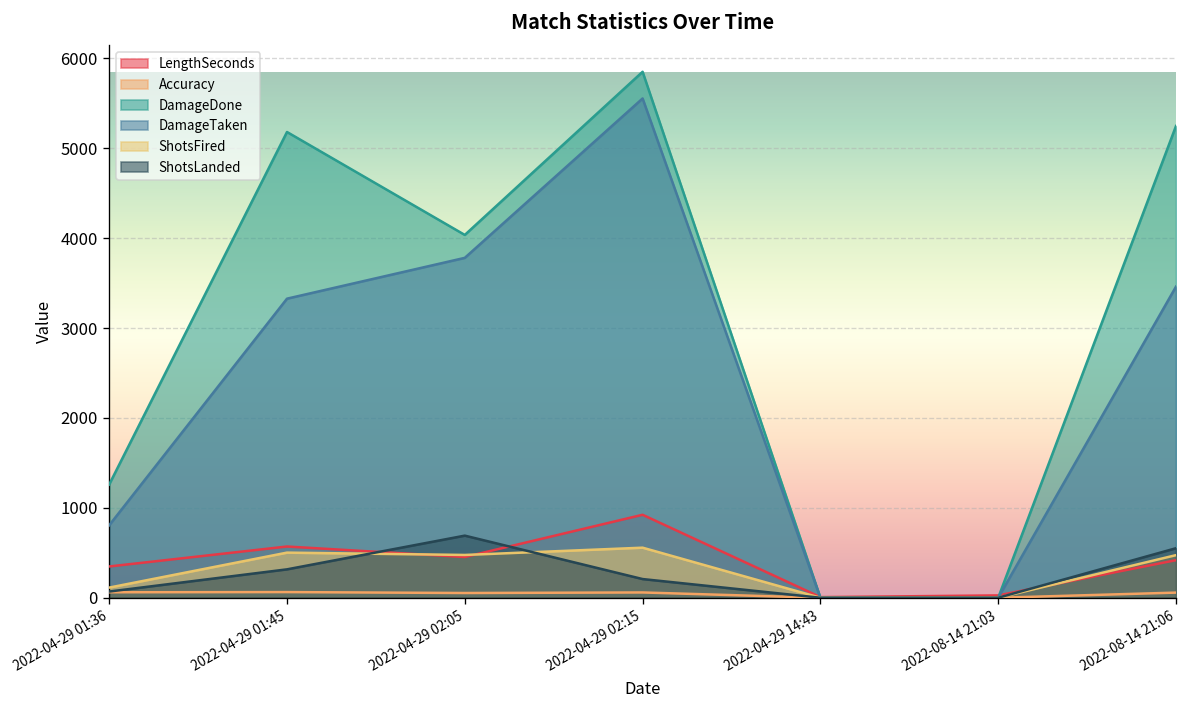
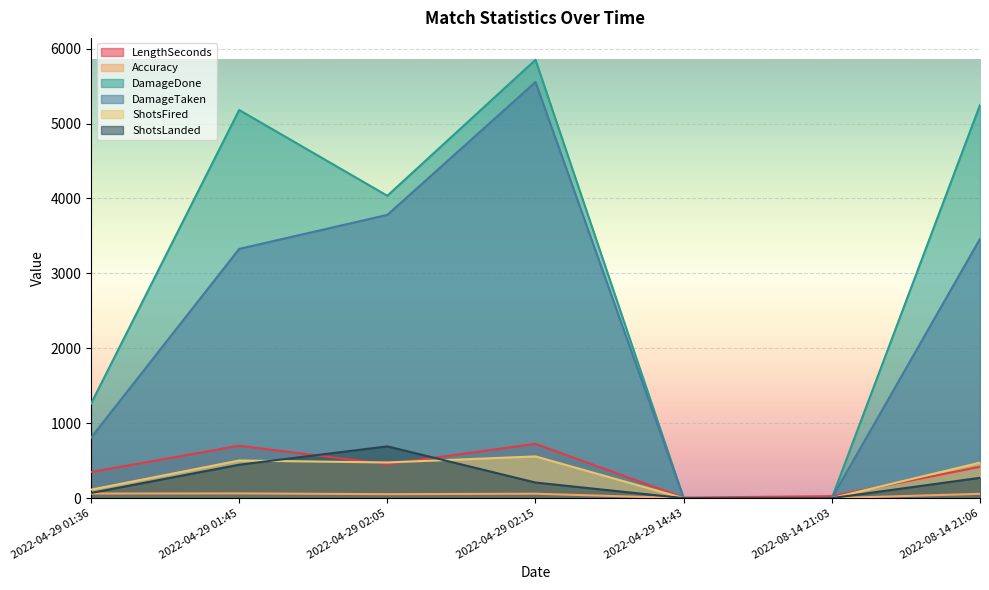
LengthSeconds, 2022-04-29 01:45: 600 -> 700
ShotsLanded, 2022-04-29 01:45: 300 -> 400
LengthSeconds, 2022-04-29 02:15: 900 -> 700
ShotsLanded, 2022-08-14 21:06: 600 -> 300
